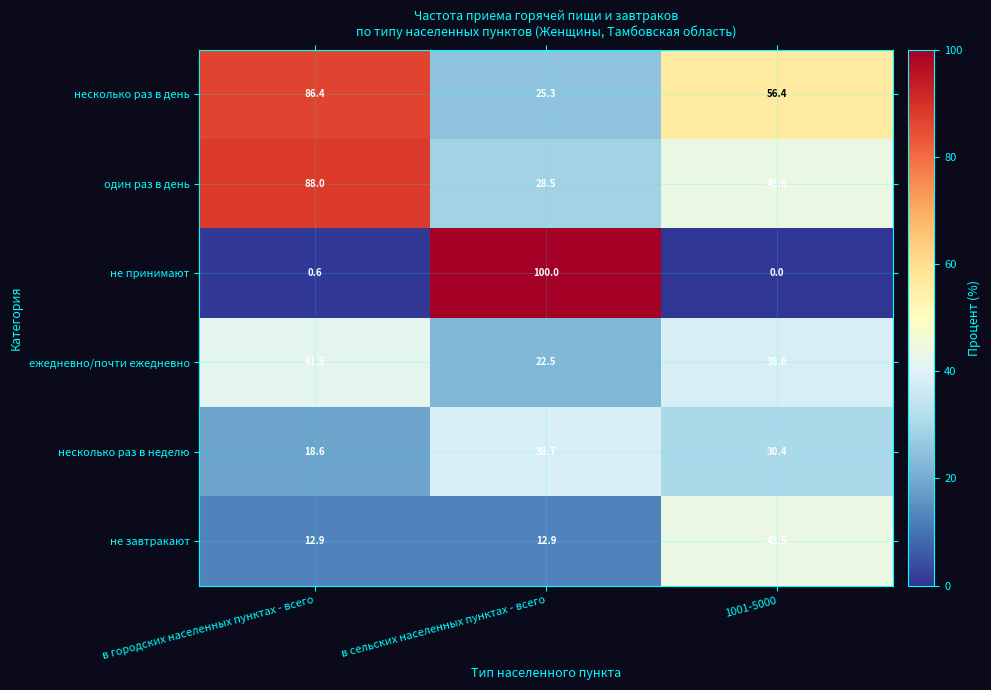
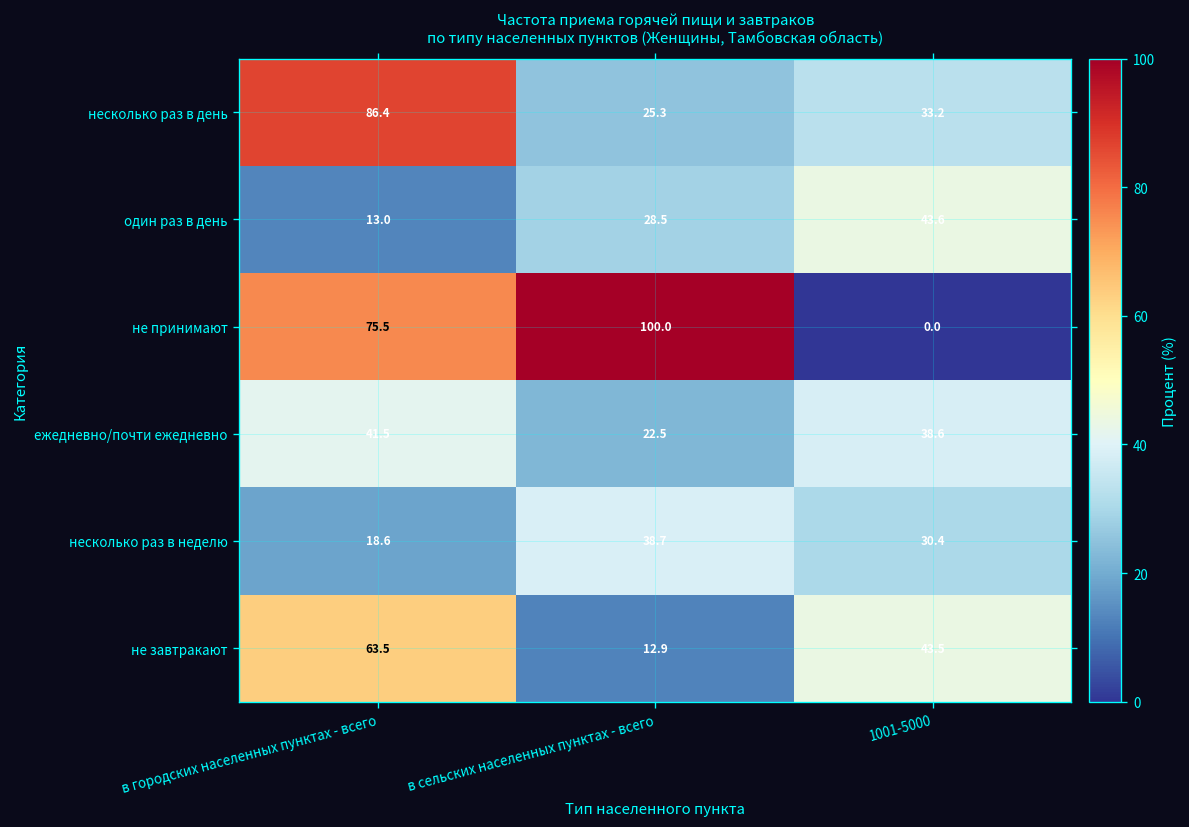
несколько раз в день, 1001-5000: 56.4 -> 33.2
один раз в день, в городских населенных пунктах - всего: 88.0 -> 13.0
не принимают, в городских населенных пунктах - всего: 0.6 -> 75.5
не завтракают, в городских населенных пунктах - всего: 12.9 -> 63.5
